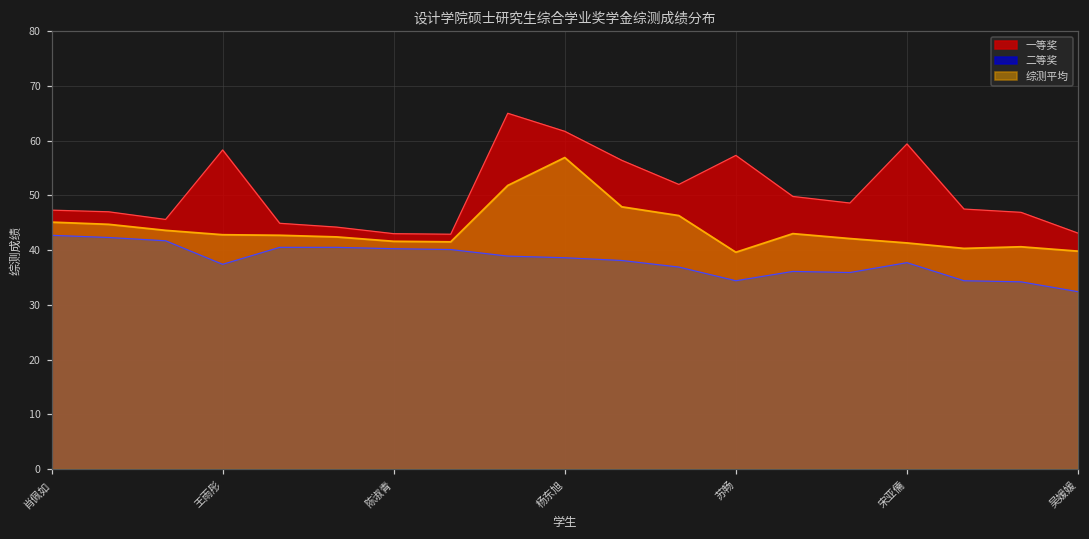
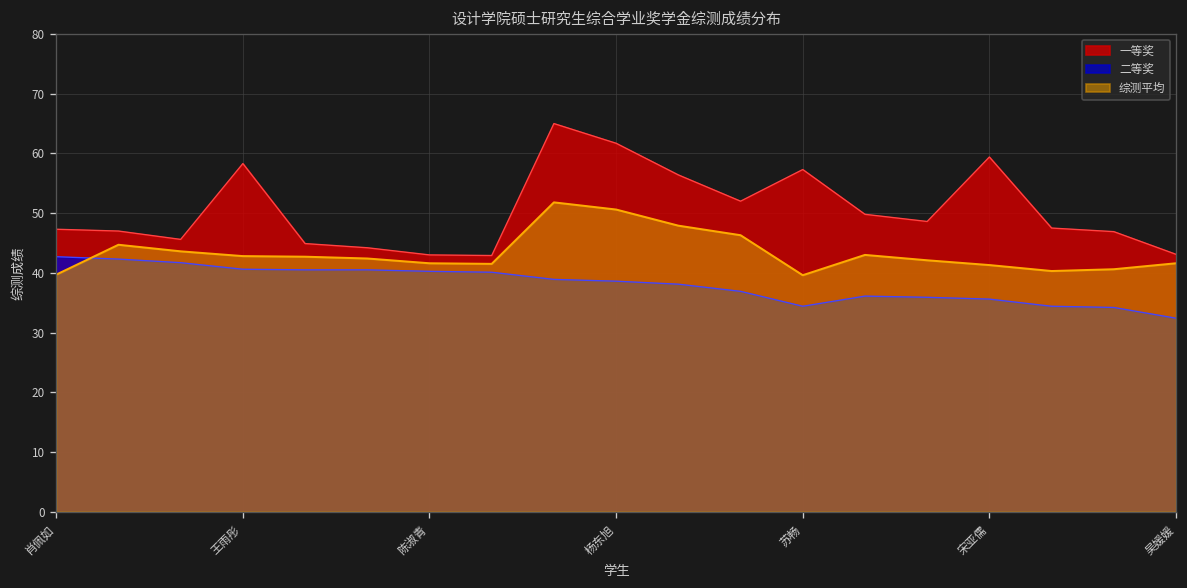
综测平均, 肖佩如: 45 -> 40
二等奖, 王雨彤: 37 -> 41
综测平均, 杨东旭: 57 -> 51
二等奖, 宋亚儒: 38 -> 36
综测平均, 吴媛媛: 40 -> 42
